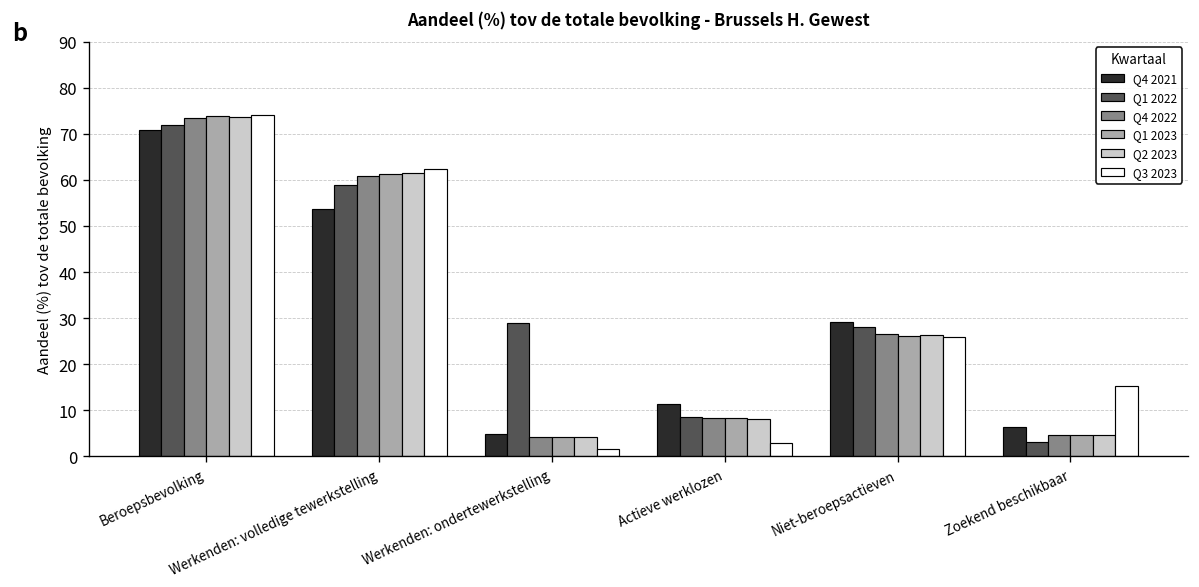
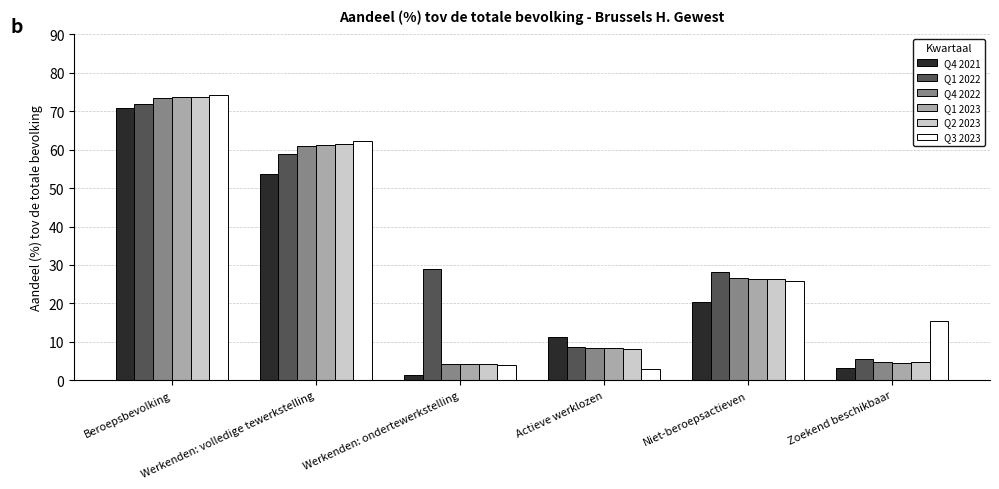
Q4 2021, Werkenden: ondertewerkstelling: 5 -> 1
Q3 2023, Werkenden: ondertewerkstelling: 2 -> 4
Q4 2021, Niet-beroepsactieven: 29 -> 20
Q4 2021, Zoekend beschikbaar: 6 -> 3
Q1 2022, Zoekend beschikbaar: 3 -> 6
